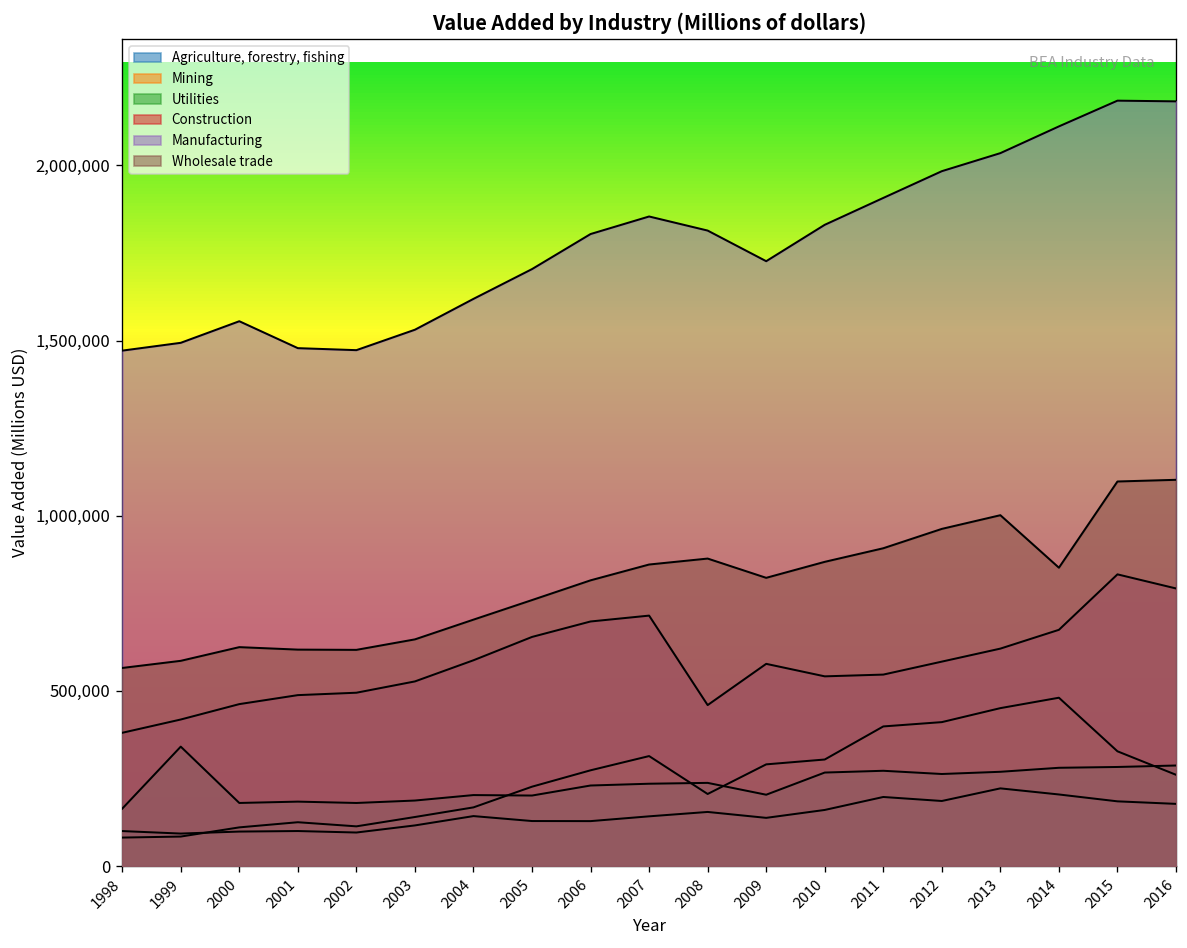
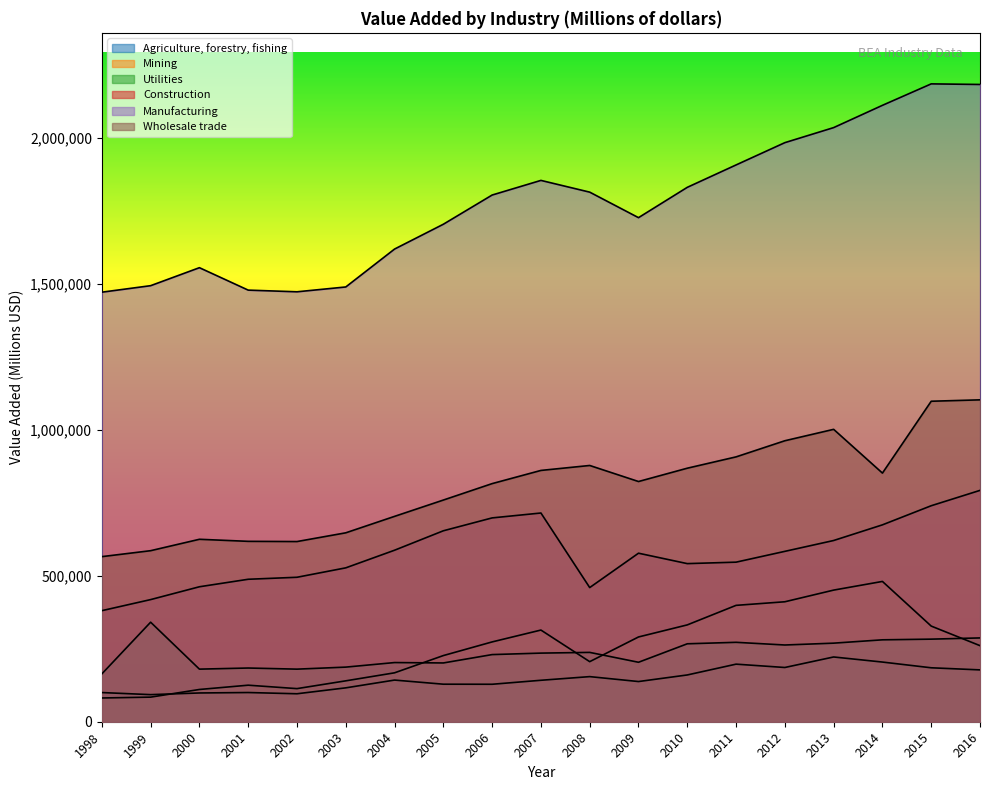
Manufacturing, 2003: 1,530,000 -> 1,490,000
Mining, 2010: 300,000 -> 330,000
Construction, 2015: 830,000 -> 740,000
